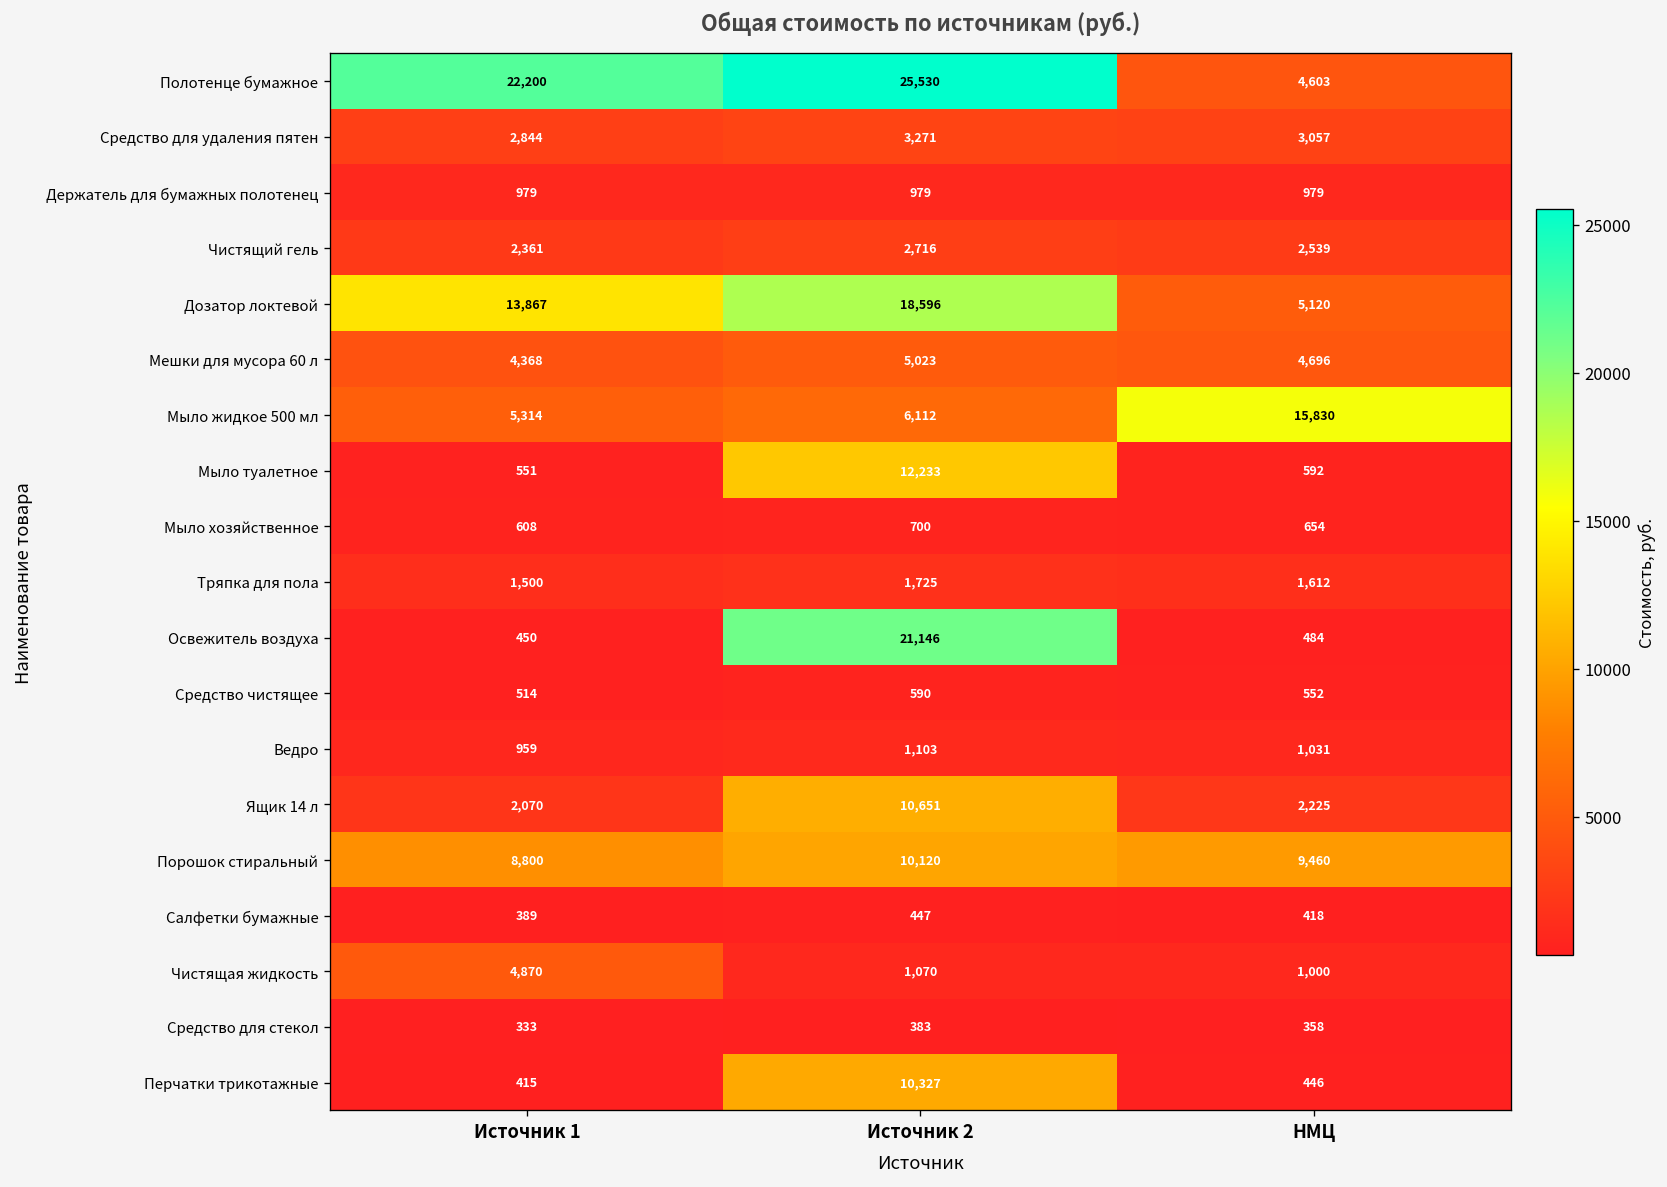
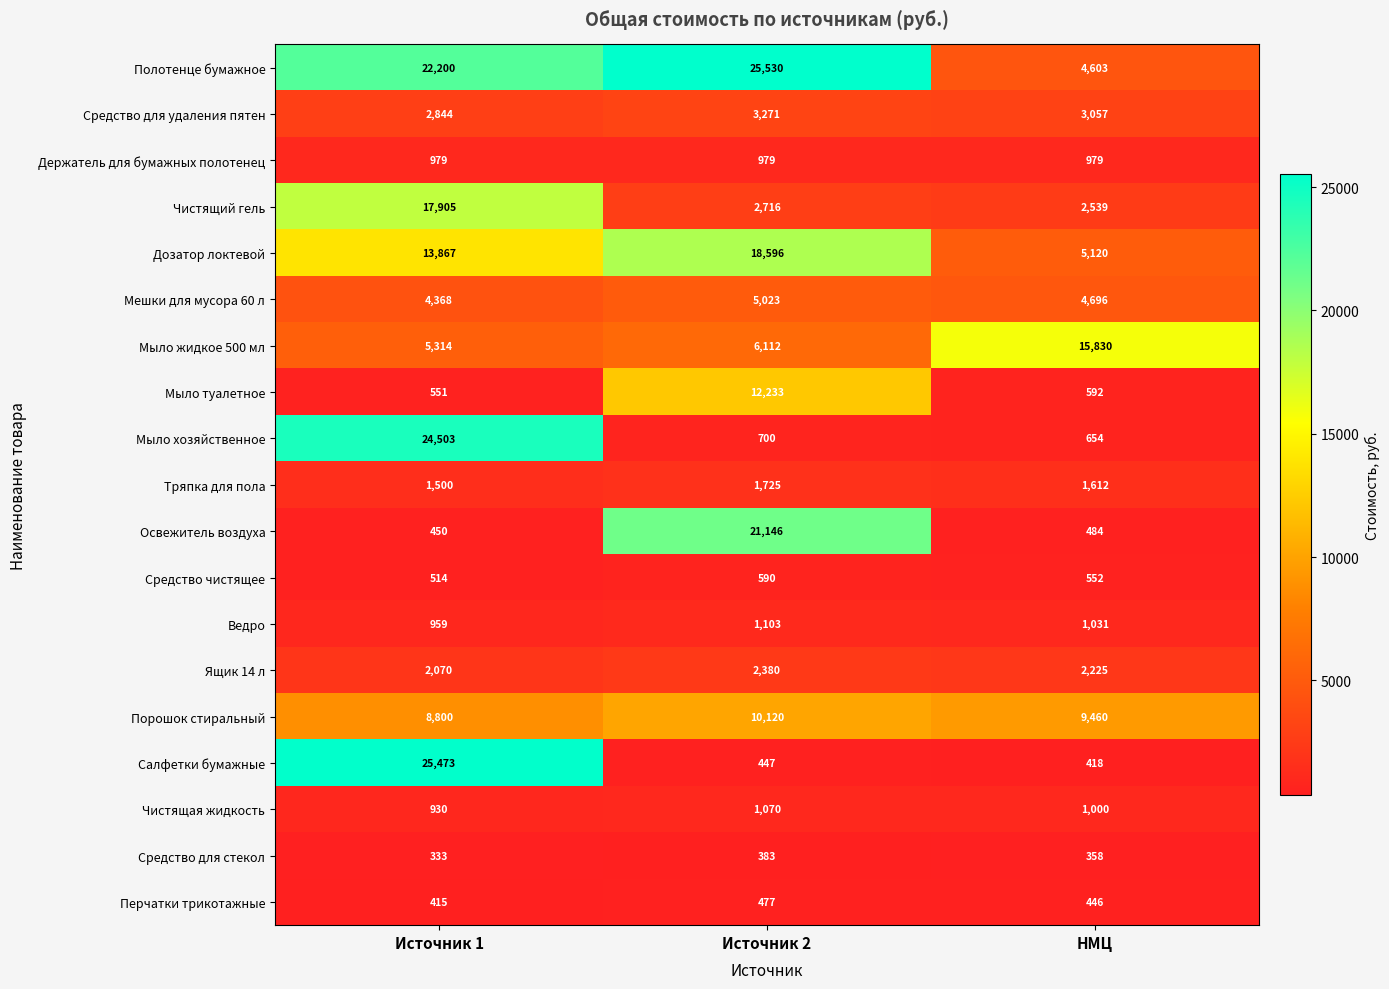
Чистящий гель, Источник 1: 2,361 -> 17,905
Мыло хозяйственное, Источник 1: 608 -> 24,503
Ящик 14 л, Источник 2: 10,651 -> 2,380
Салфетки бумажные, Источник 1: 389 -> 25,473
Чистящая жидкость, Источник 1: 4,870 -> 930
Перчатки трикотажные, Источник 2: 10,327 -> 477
